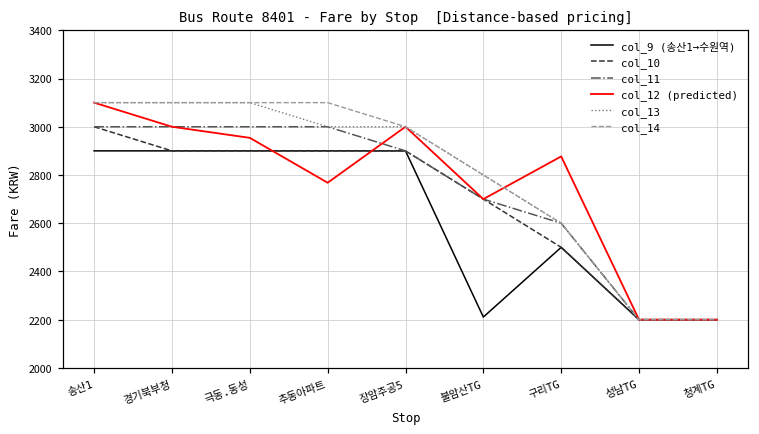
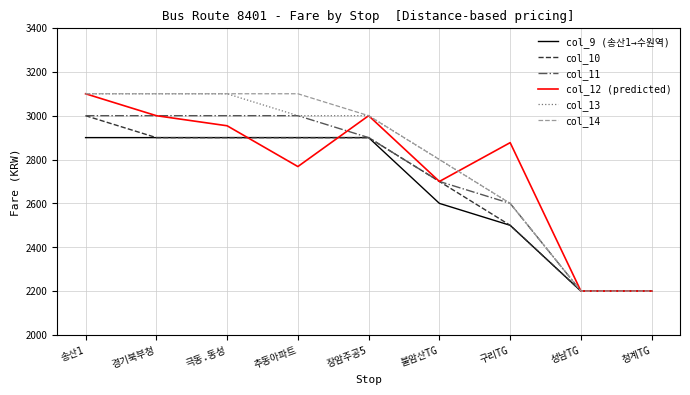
col_9 (송산1→수원역), 불암산TG: 2210 -> 2600
